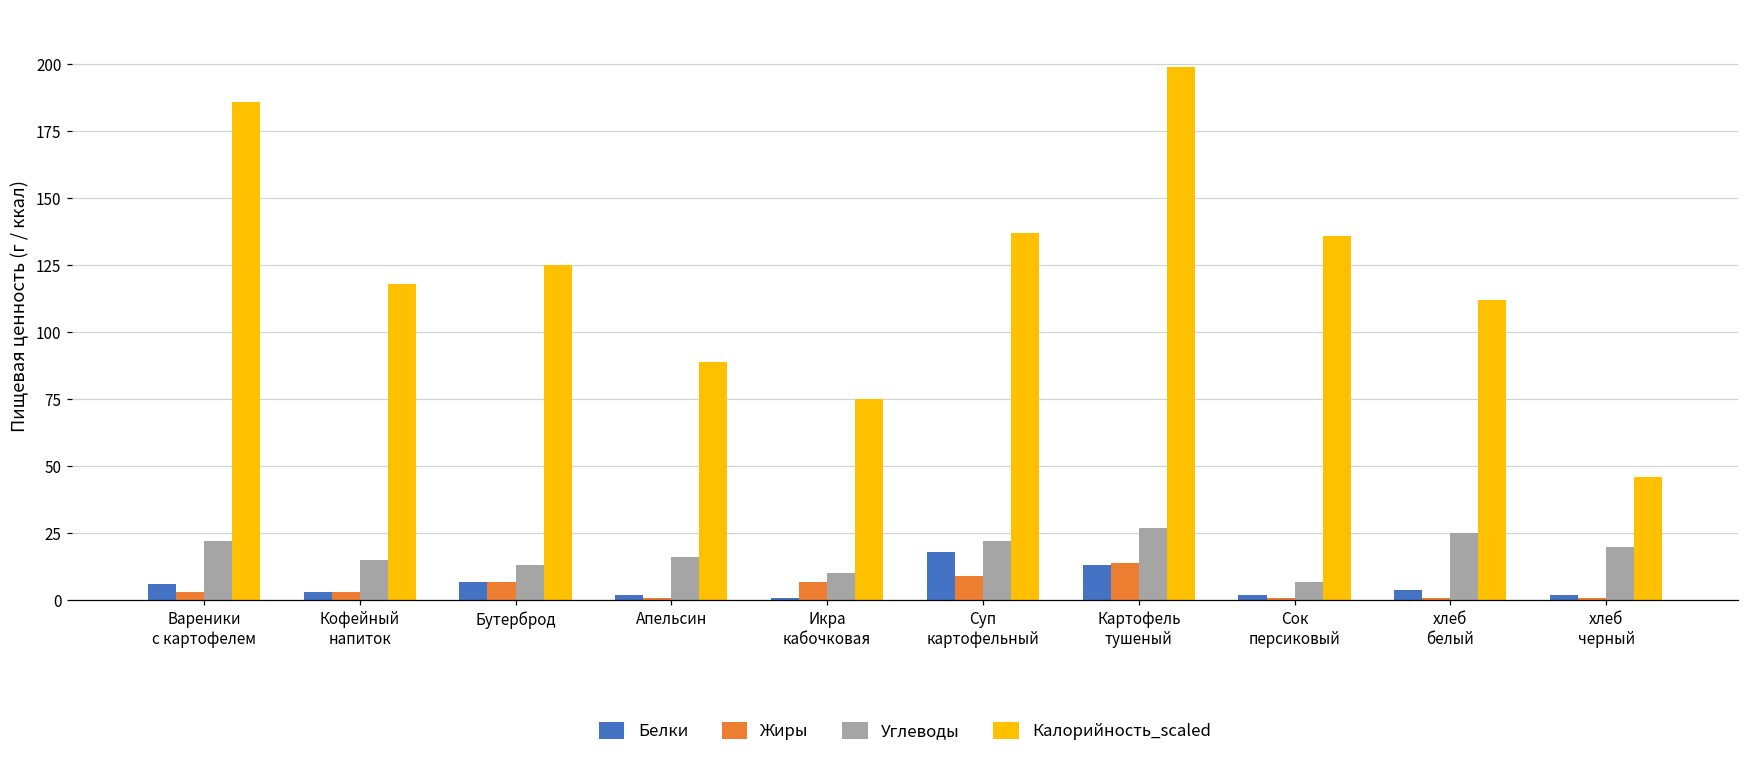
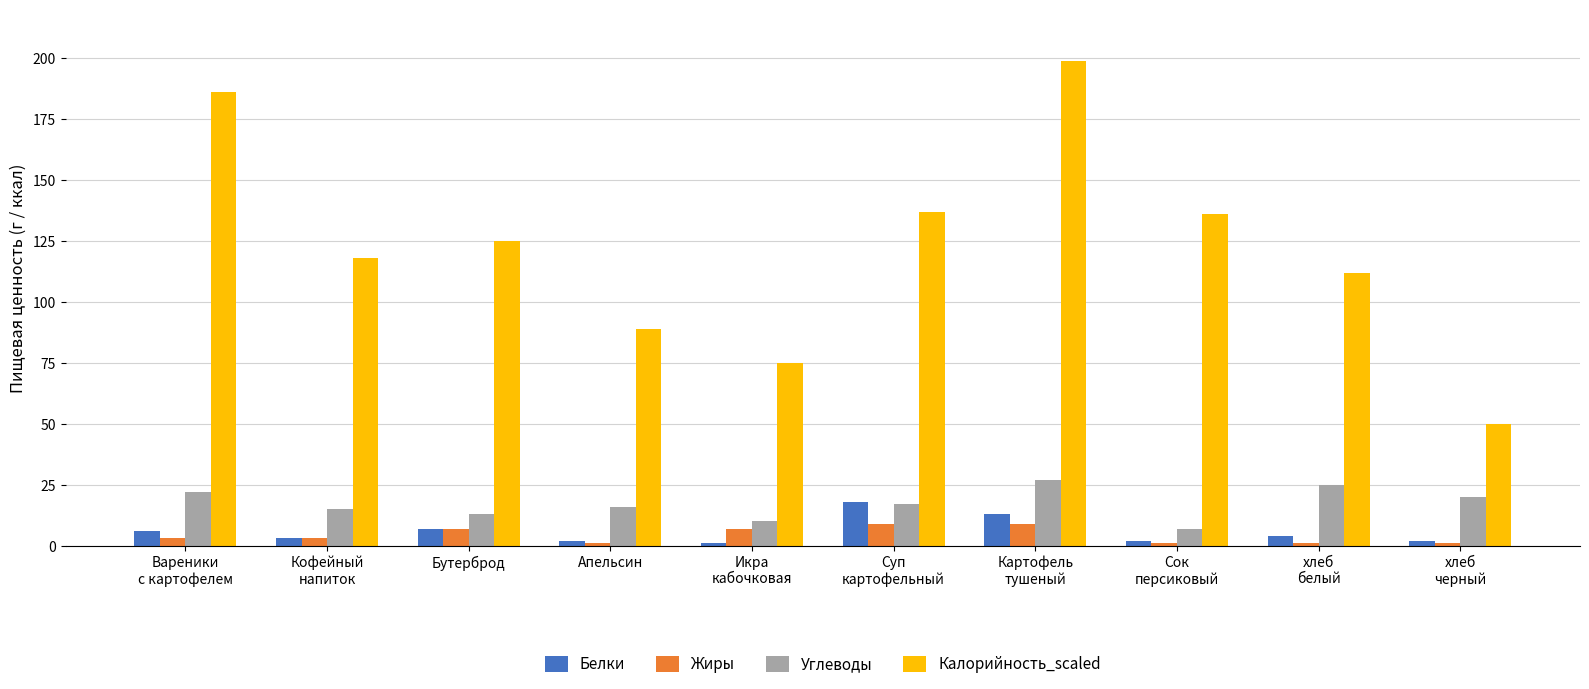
Углеводы, Суп картофельный: 22 -> 17
Жиры, Картофель тушеный: 14 -> 9
Калорийность_scaled, хлеб черный: 46 -> 50
